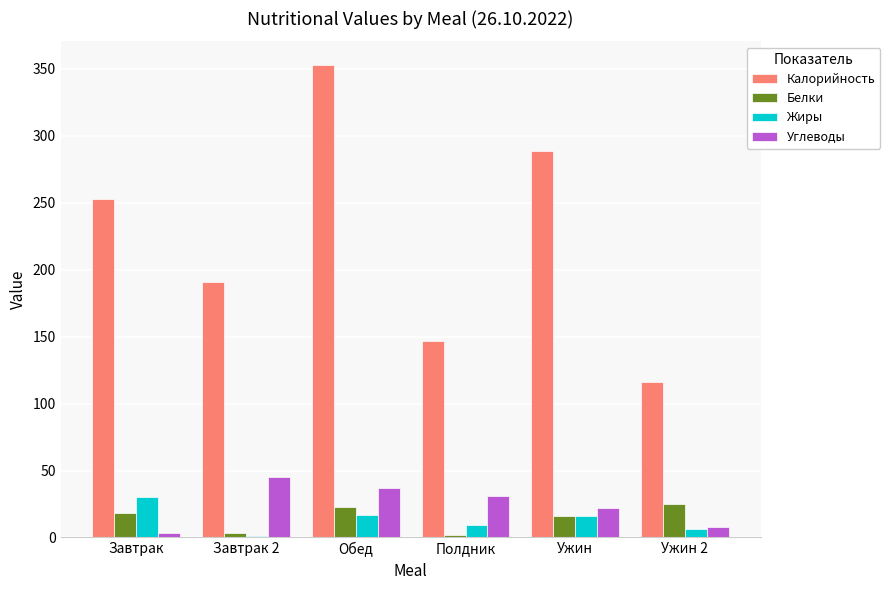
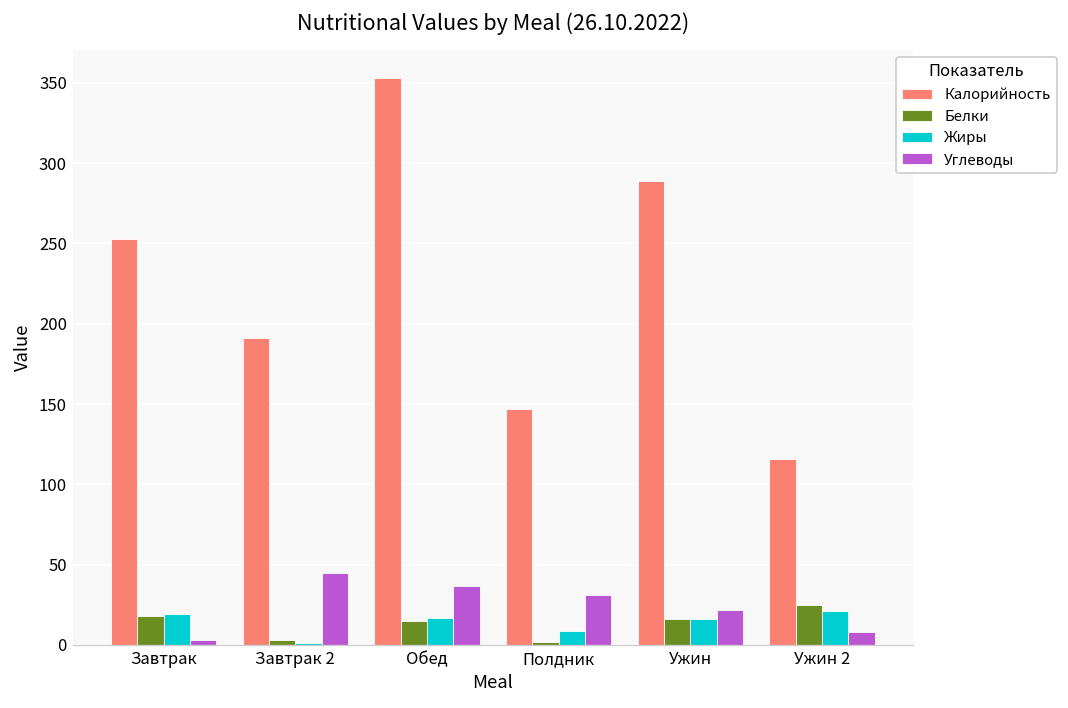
Жиры, Завтрак: 30 -> 19
Белки, Обед: 23 -> 15
Жиры, Ужин 2: 6 -> 21
